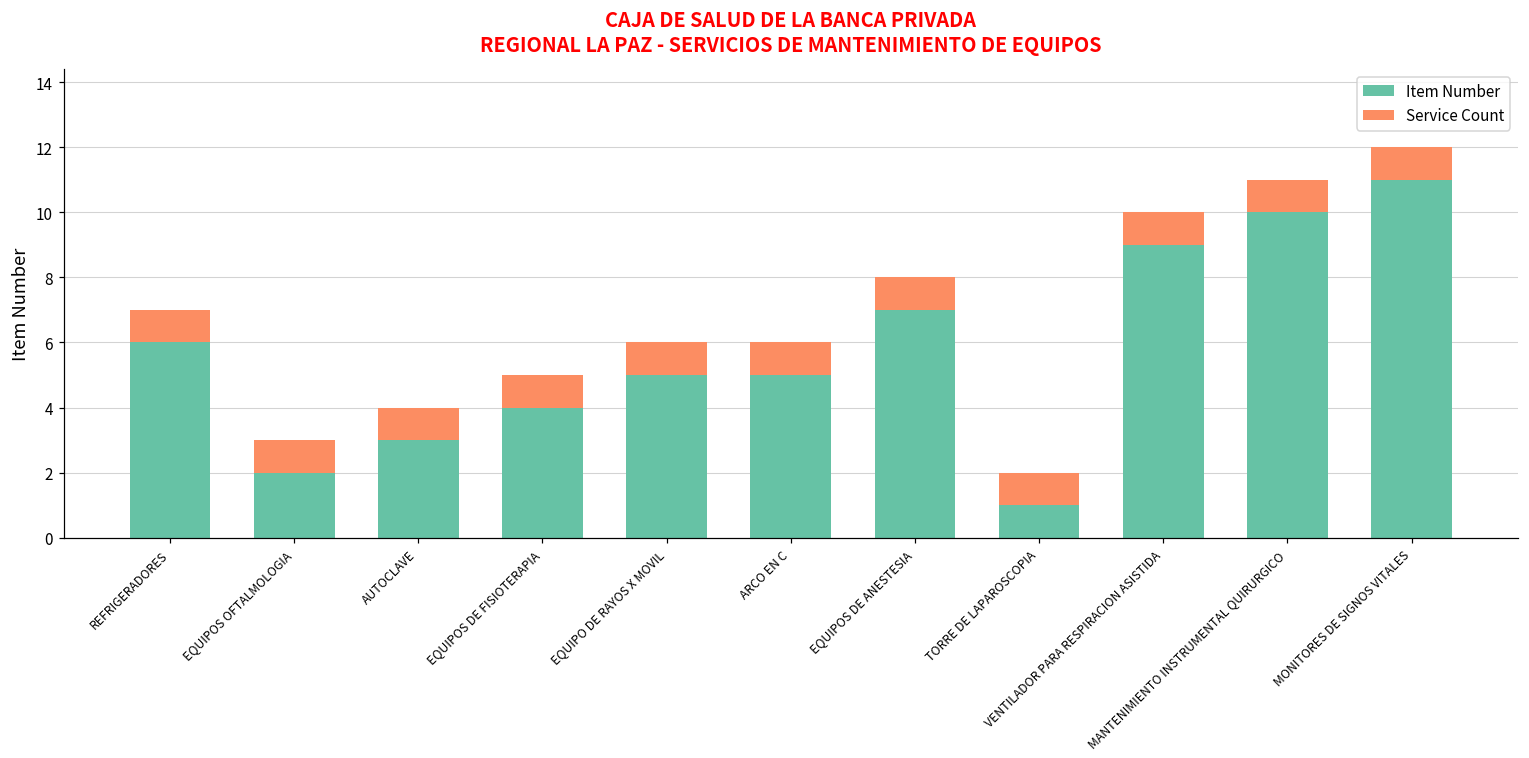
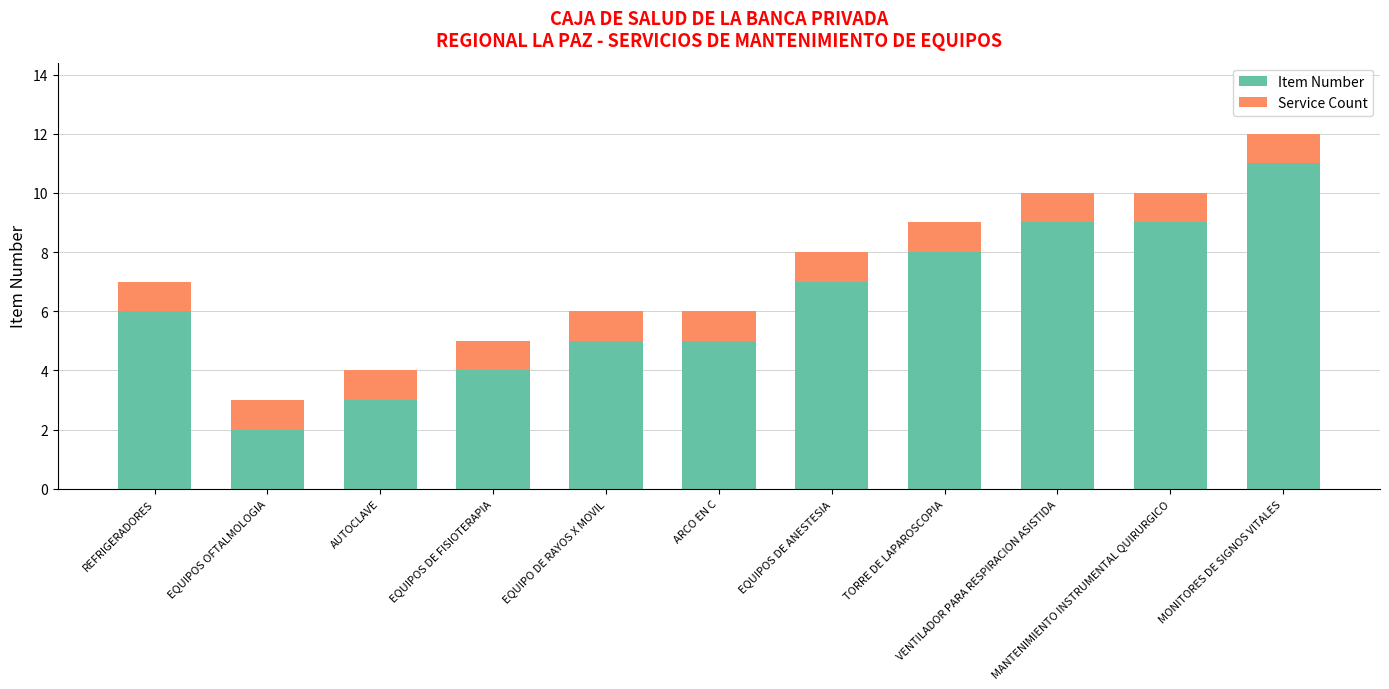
Item Number, TORRE DE LAPAROSCOPIA: 1 -> 8
Item Number, MANTENIMIENTO INSTRUMENTAL QUIRURGICO: 10 -> 9
